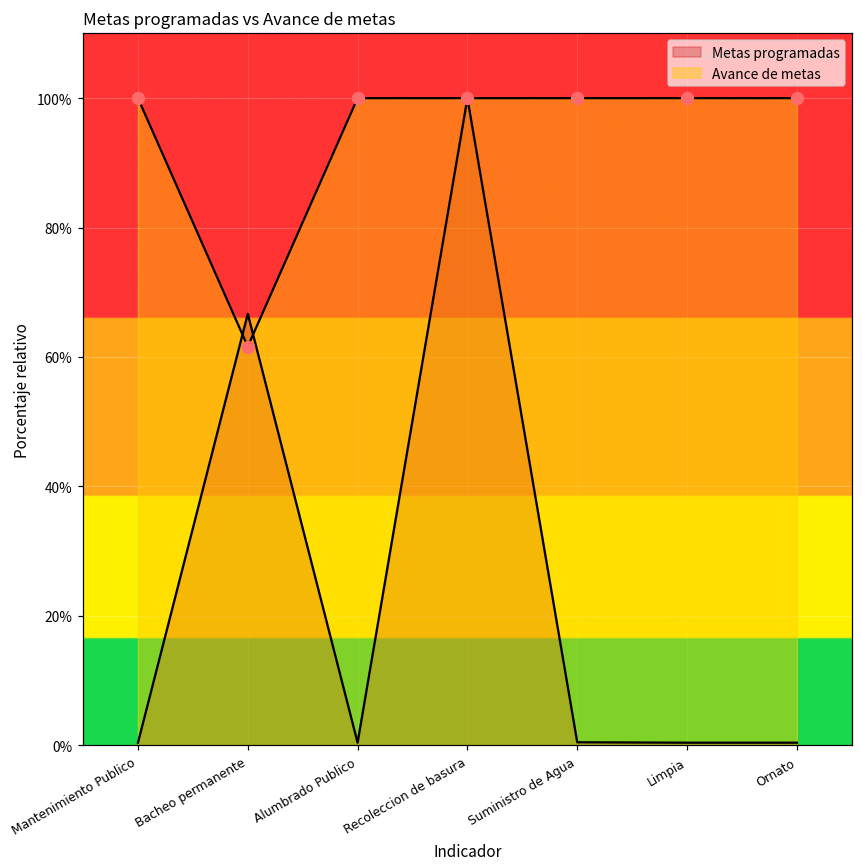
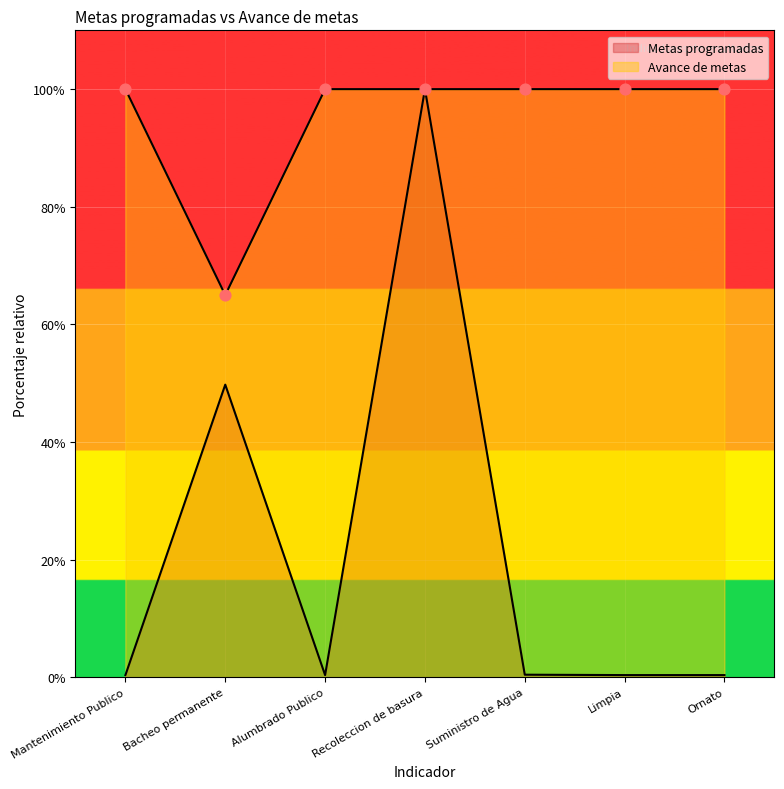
Metas programadas, Bacheo permanente: 67% -> 50%
Avance de metas, Bacheo permanente: 62% -> 65%
